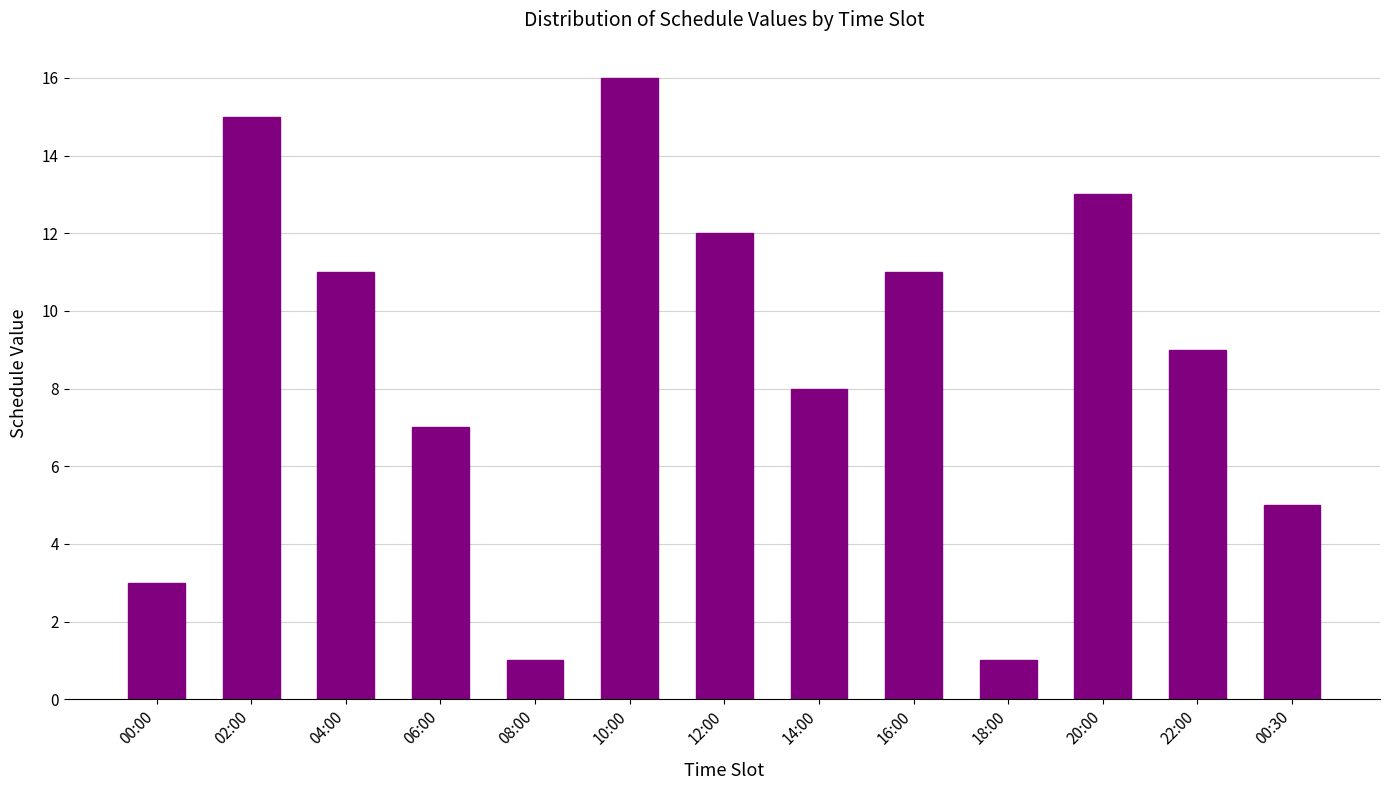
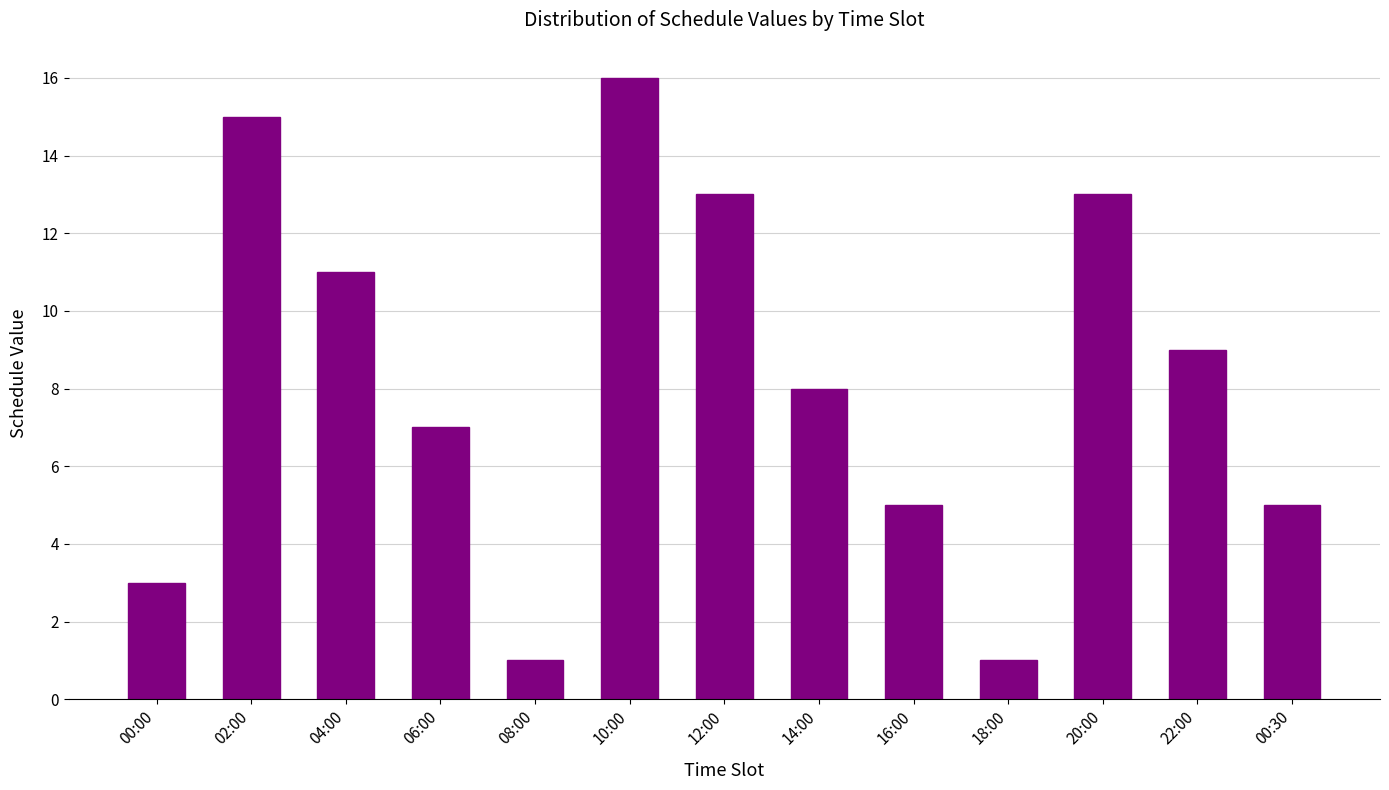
12:00: 12 -> 13
16:00: 11 -> 5
